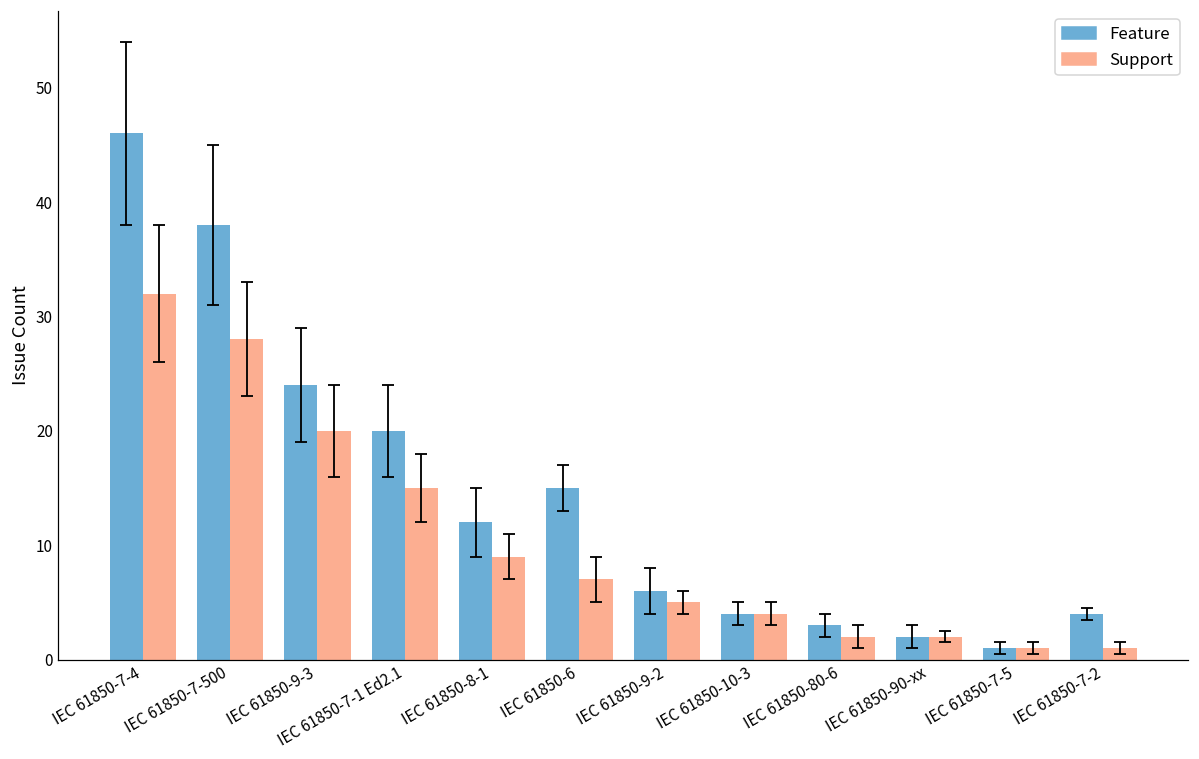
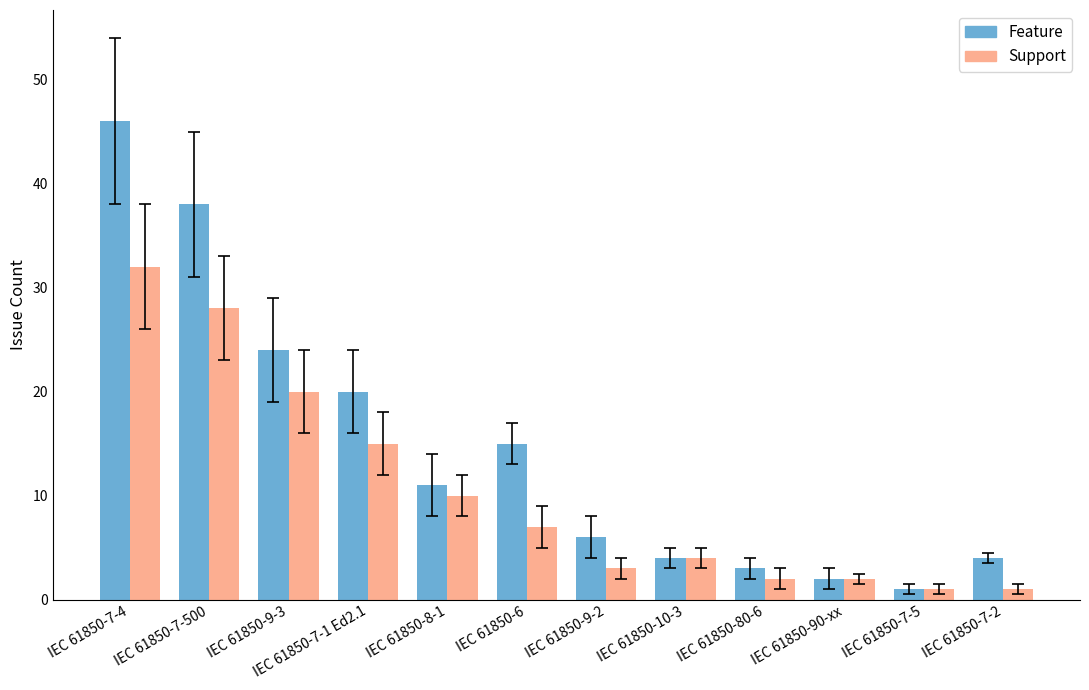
Feature, IEC 61850-8-1: 12 -> 11
Support, IEC 61850-8-1: 9 -> 10
Support, IEC 61850-9-2: 5 -> 3
